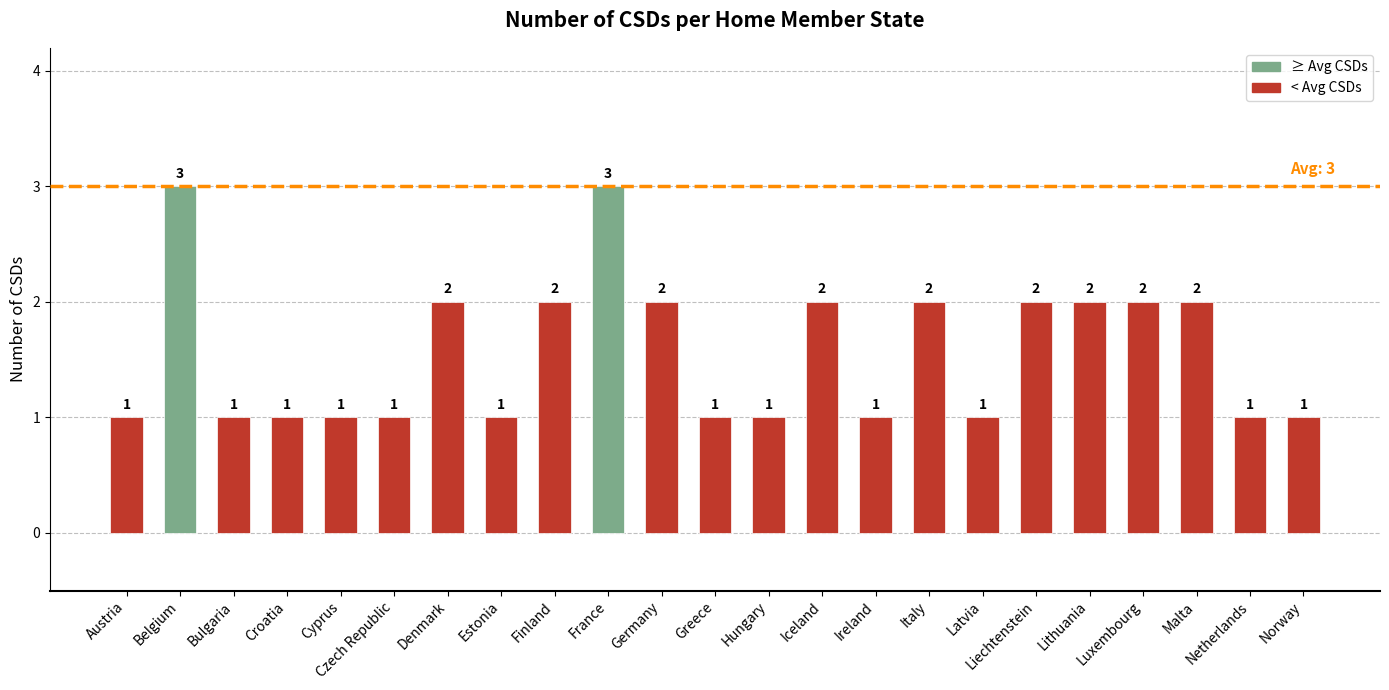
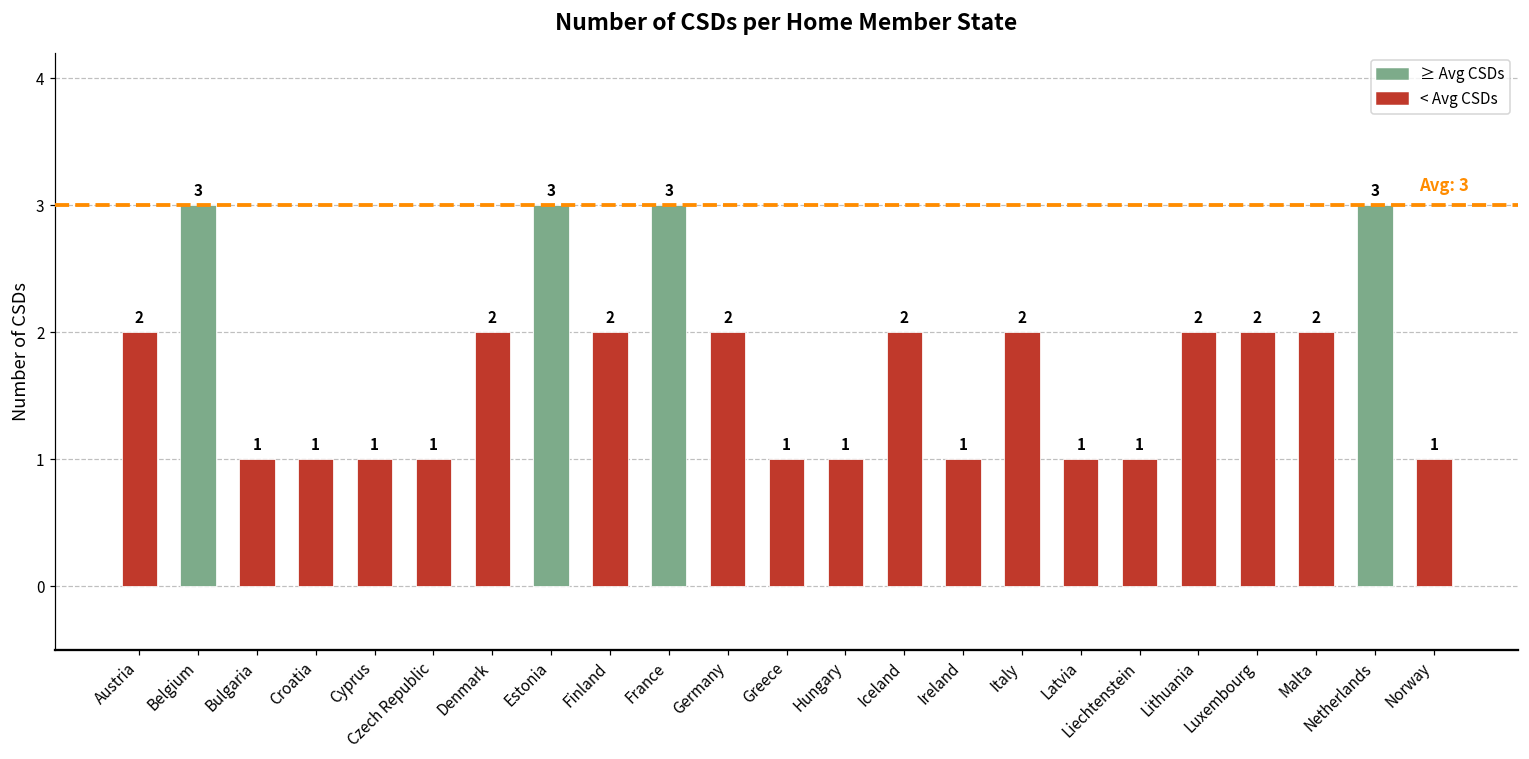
Austria: 1 -> 2
Estonia: 1 -> 3
Liechtenstein: 2 -> 1
Netherlands: 1 -> 3
